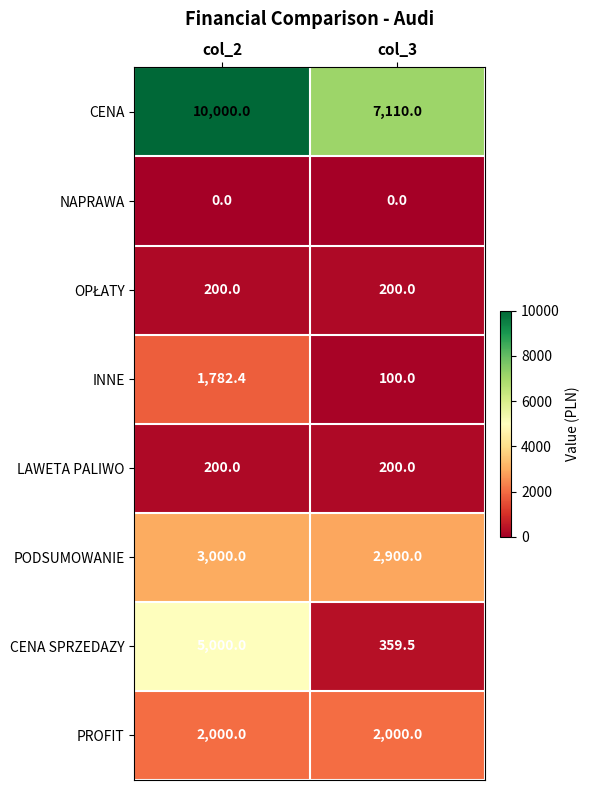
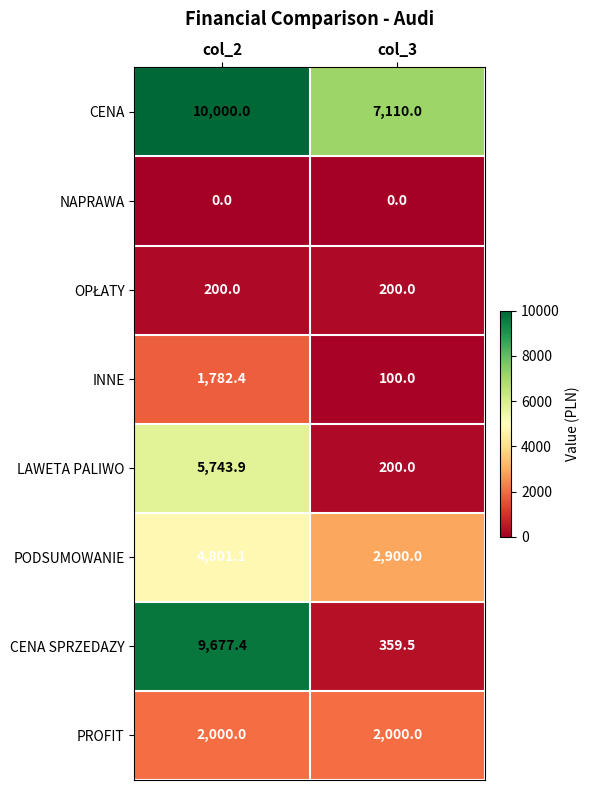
LAWETA PALIWO, col_2: 200.0 -> 5,743.9
PODSUMOWANIE, col_2: 3,000.0 -> 4,801.1
CENA SPRZEDAZY, col_2: 5,000.0 -> 9,677.4
